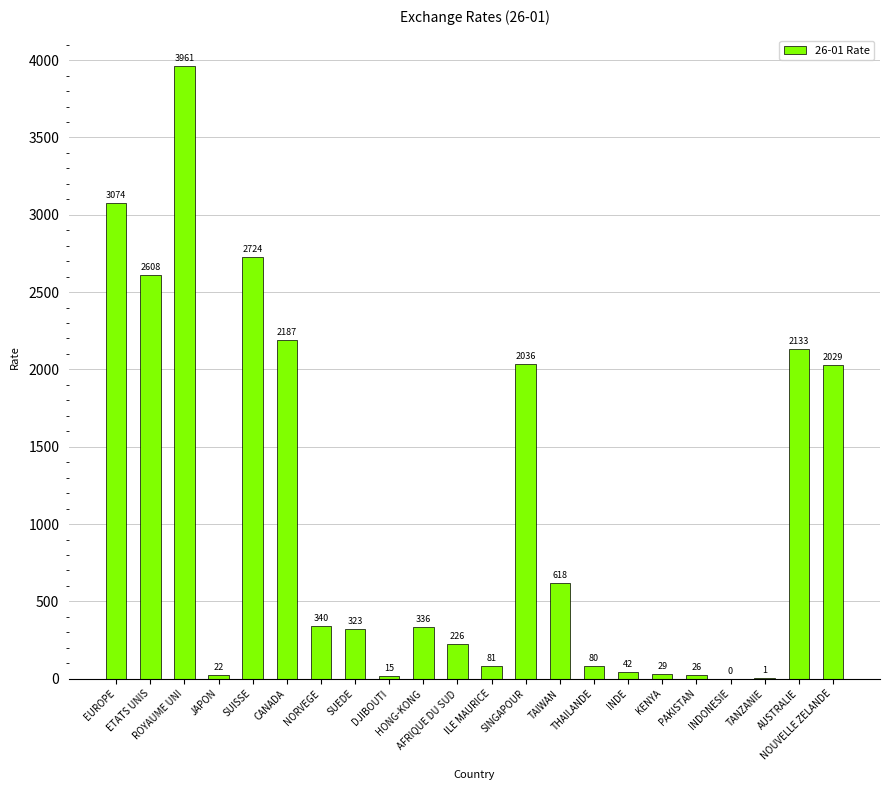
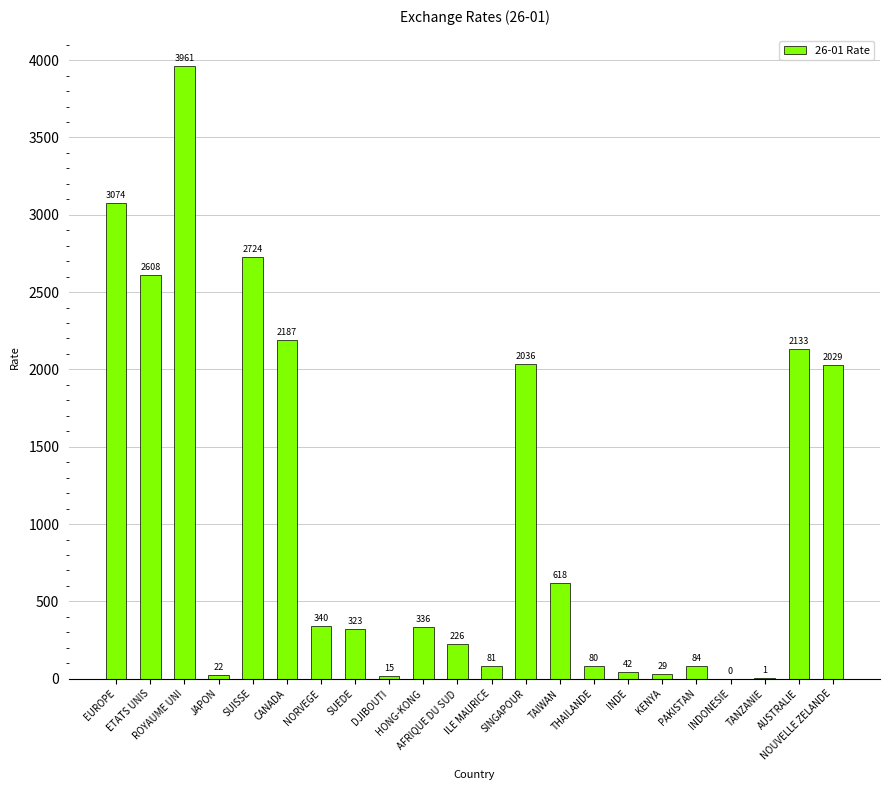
PAKISTAN: 26 -> 84
